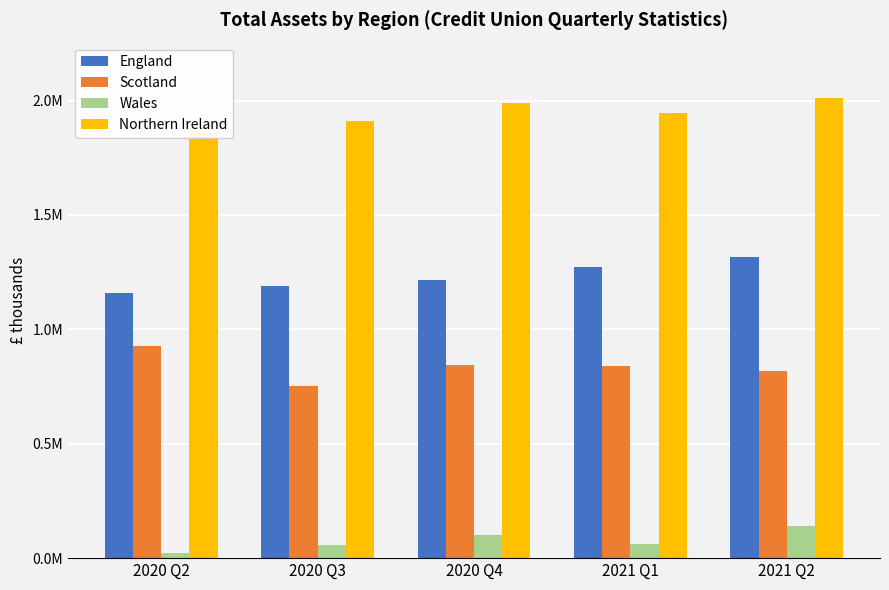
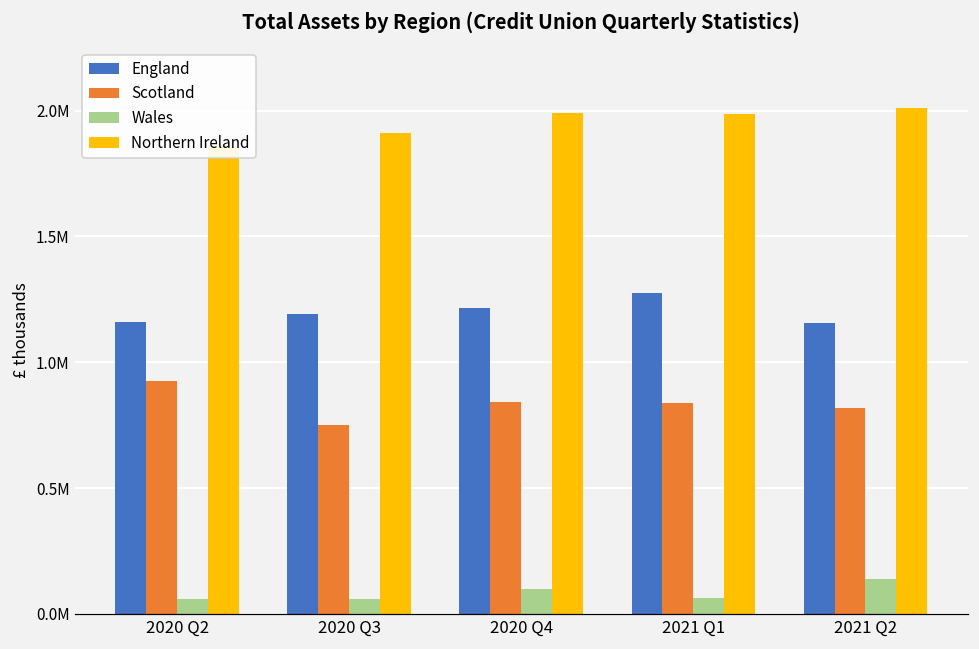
Wales, 2020 Q2: 20000 -> 60000
Northern Ireland, 2021 Q1: 1950000 -> 1990000
England, 2021 Q2: 1320000 -> 1160000
